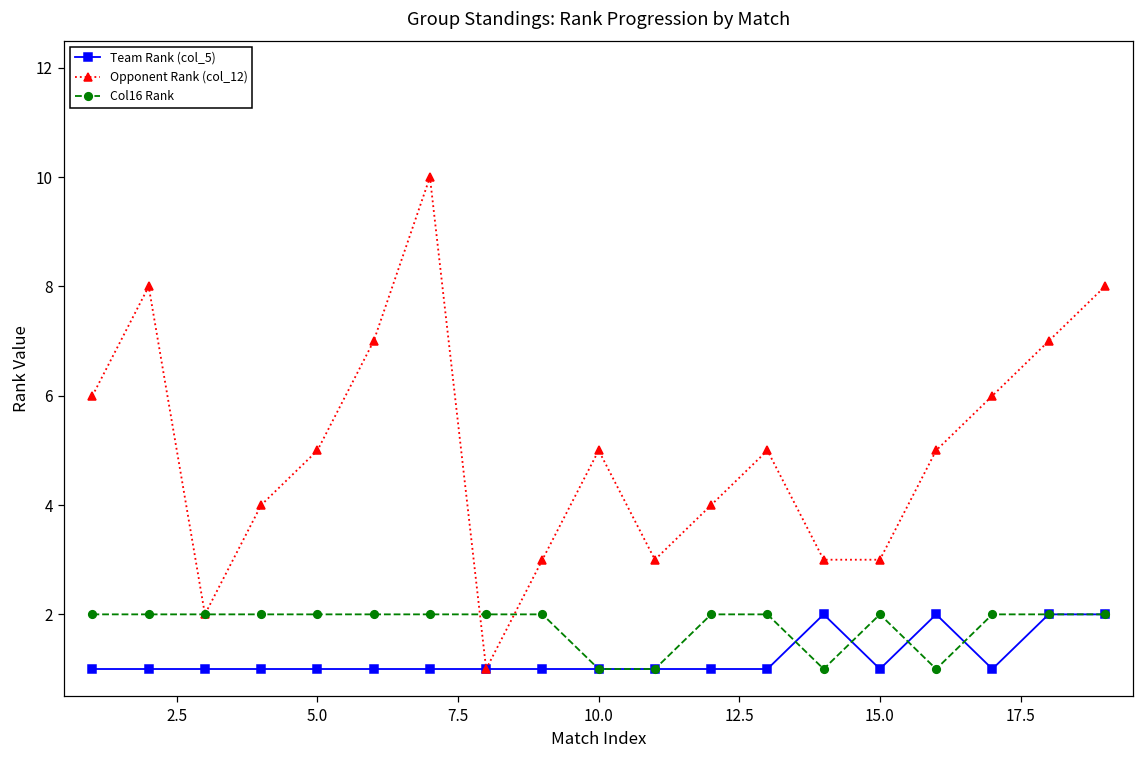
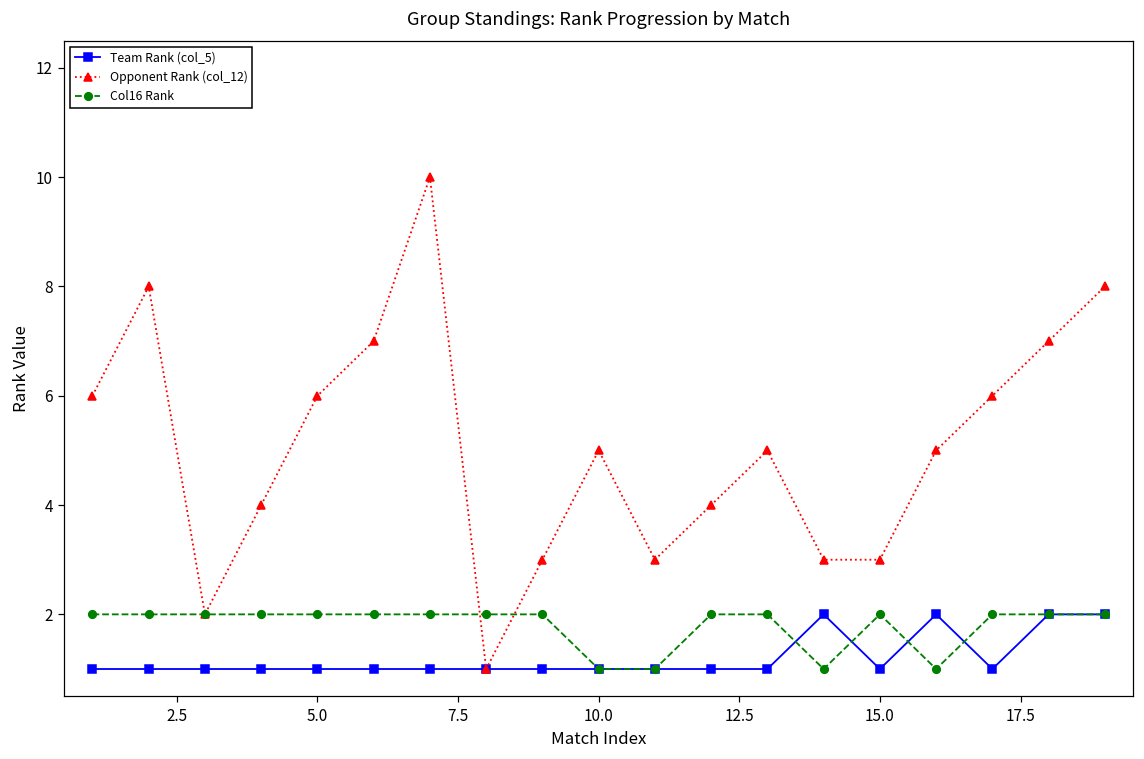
Opponent Rank (col_12), 5.0: 5 -> 6
